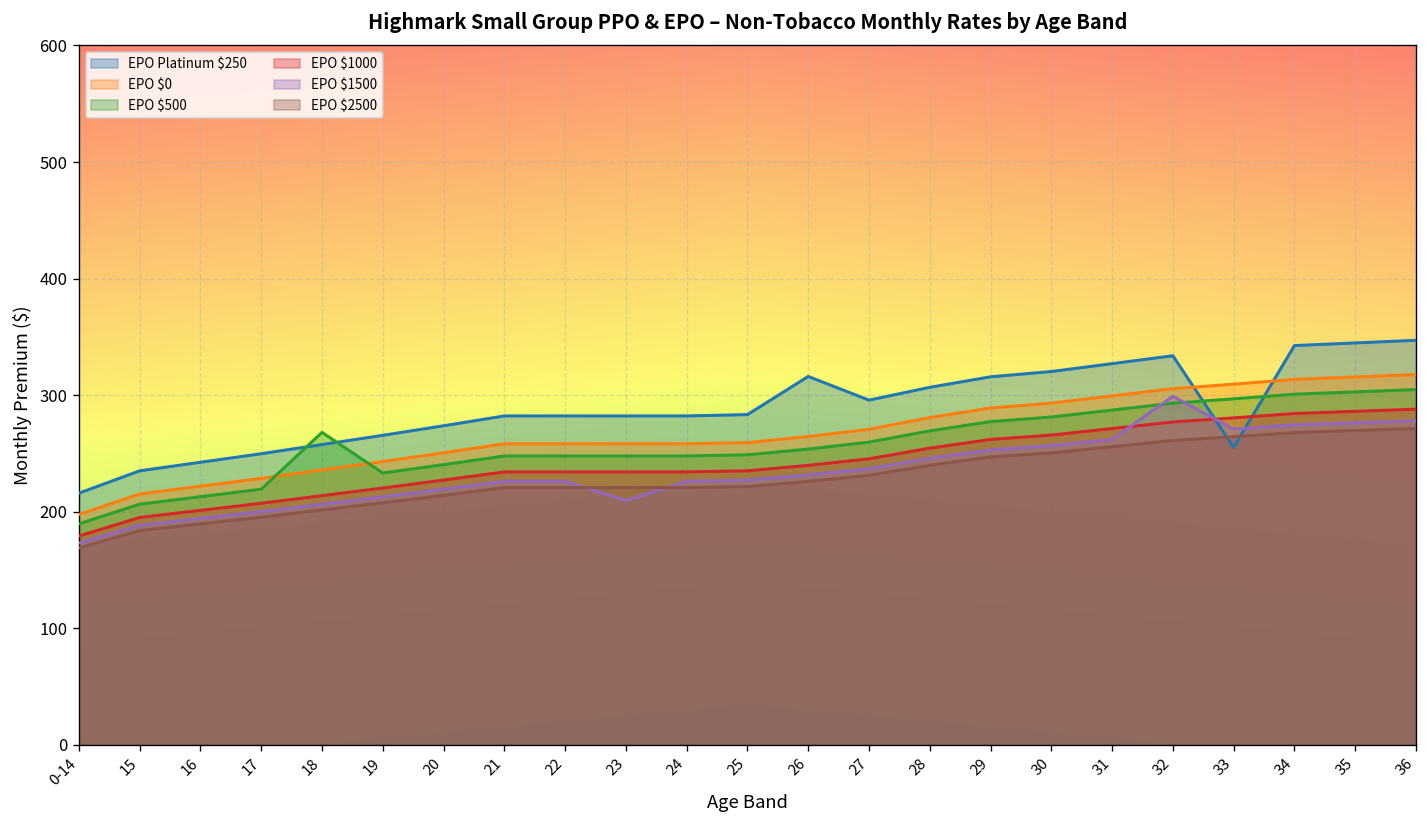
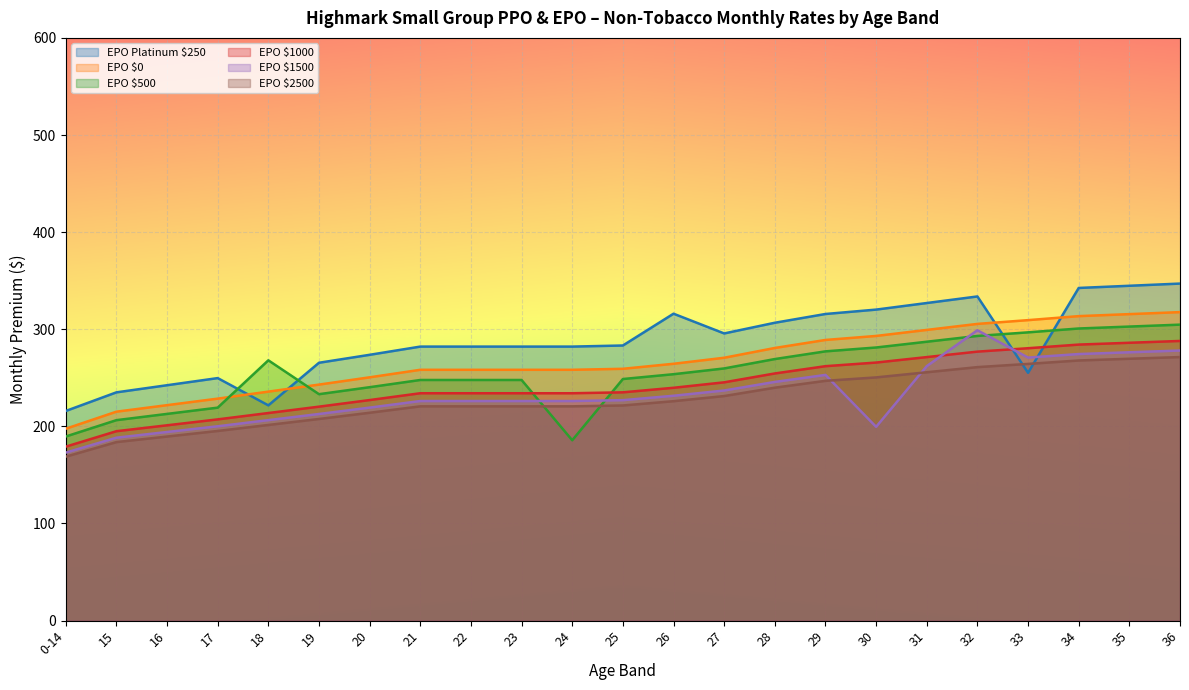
EPO Platinum $250, 18: 260 -> 220
EPO $1500, 23: 210 -> 230
EPO $500, 24: 250 -> 190
EPO $1500, 30: 260 -> 200
